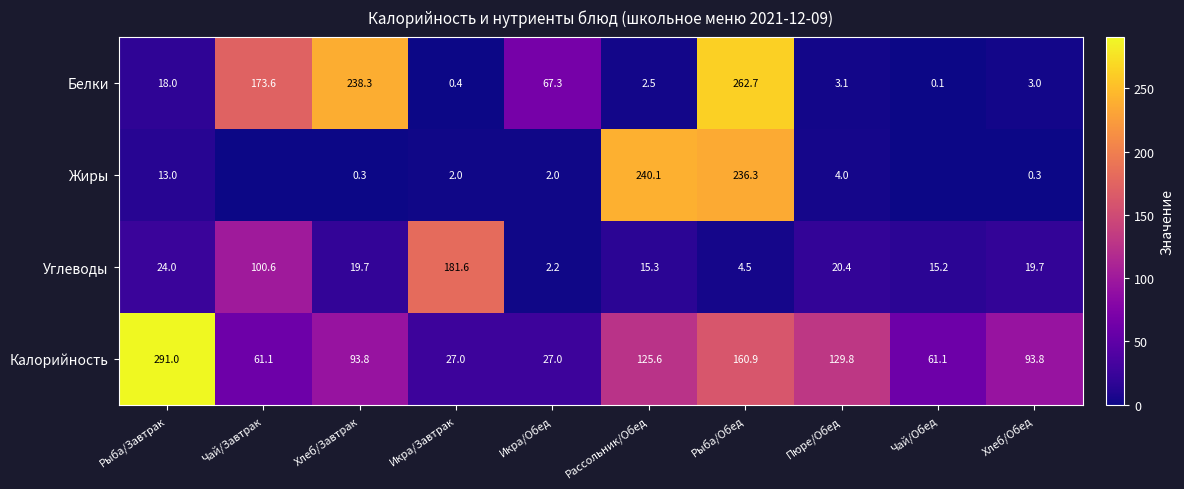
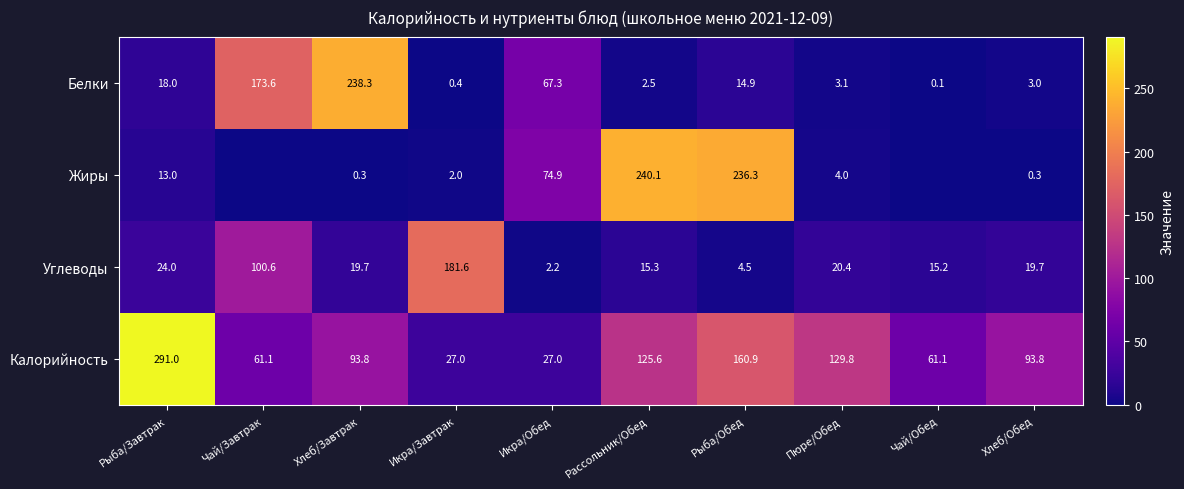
Белки, Рыба/Обед: 262.7 -> 14.9
Жиры, Икра/Обед: 2.0 -> 74.9
